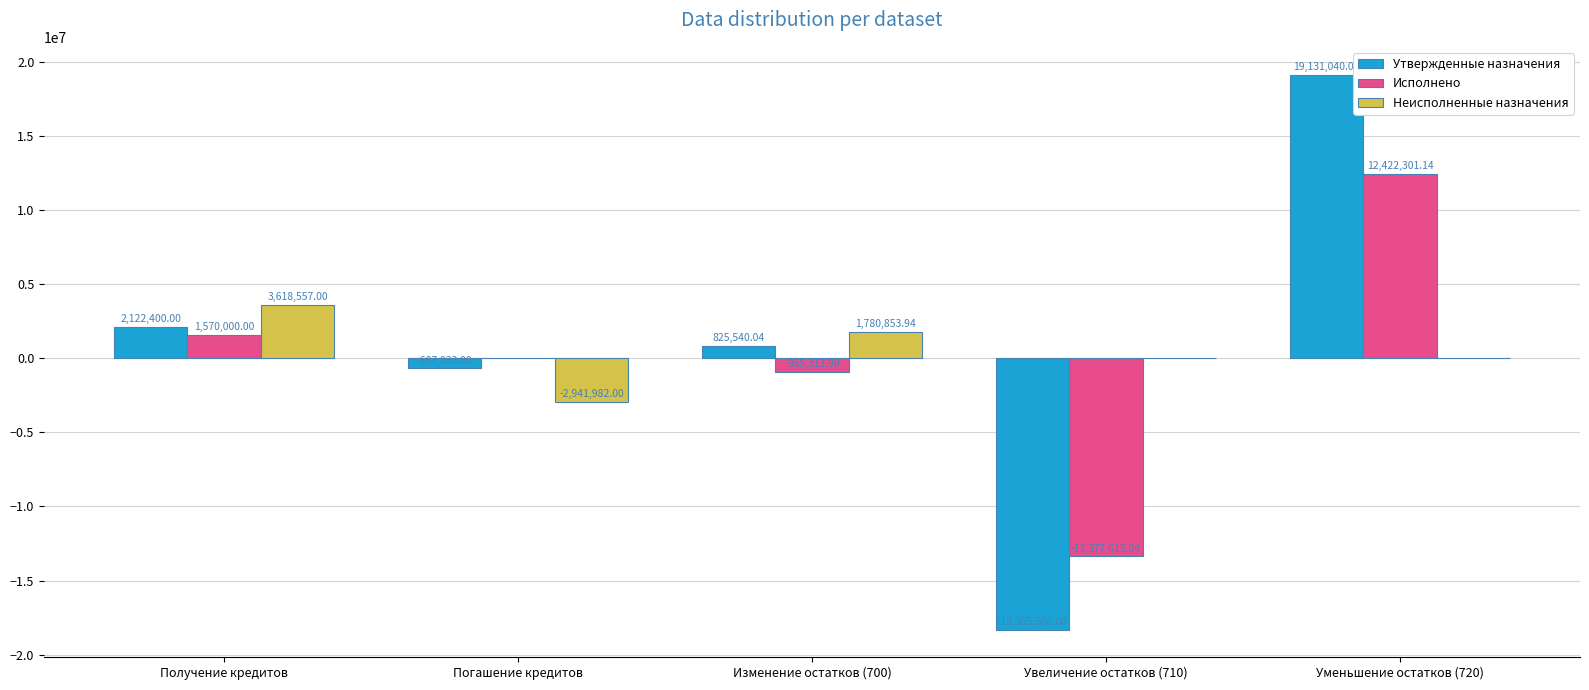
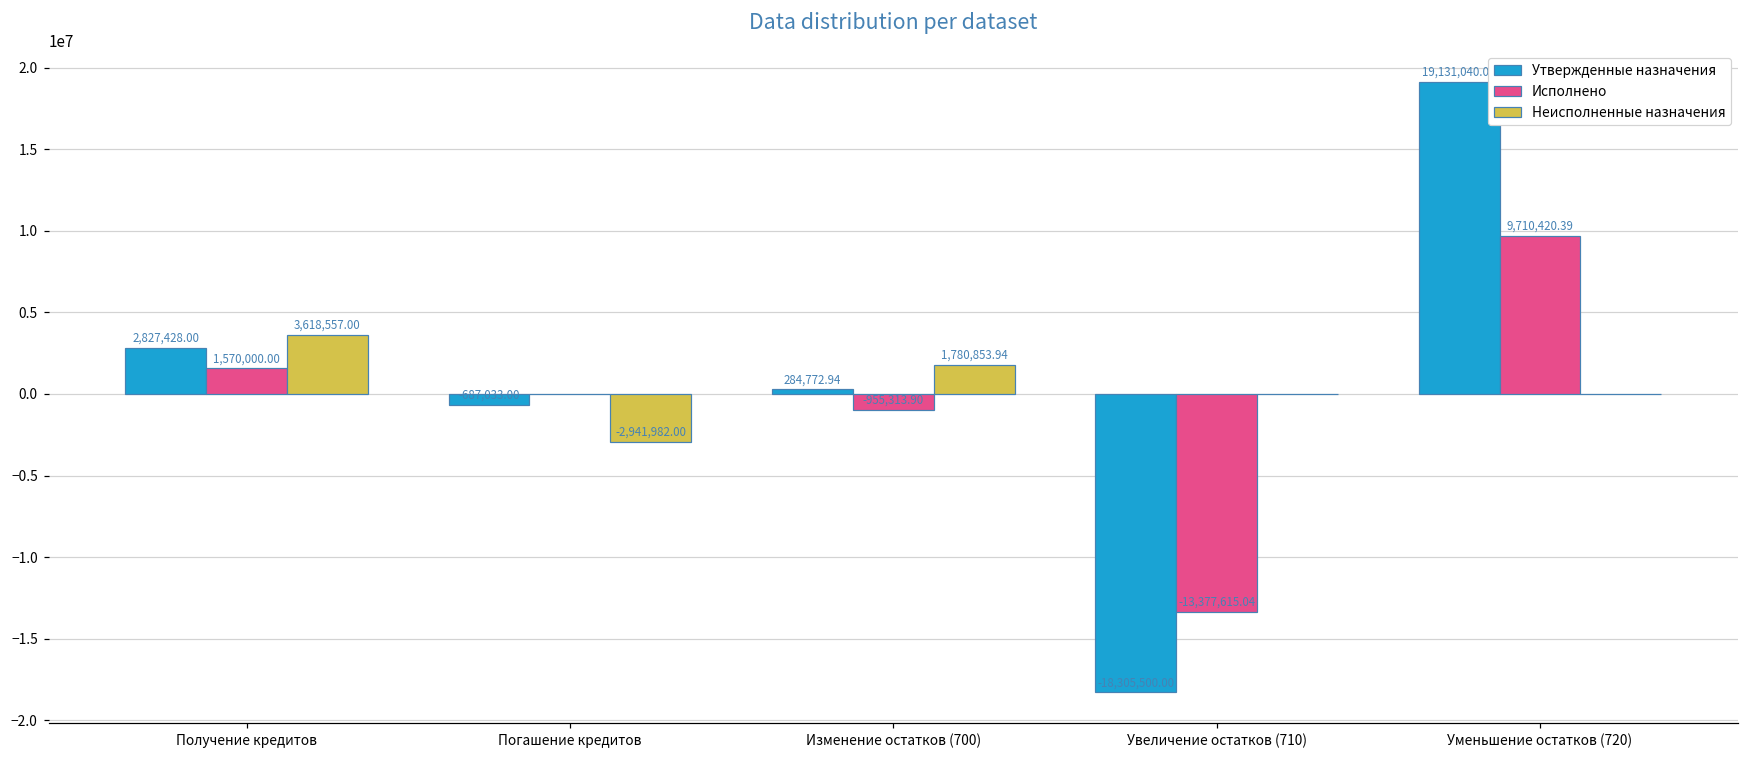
Утвержденные назначения, Получение кредитов: 2,122,400.00 -> 2,827,428.00
Утвержденные назначения, Изменение остатков (700): 825,540.04 -> 284,772.94
Исполнено, Уменьшение остатков (720): 12,422,301.14 -> 9,710,420.39
